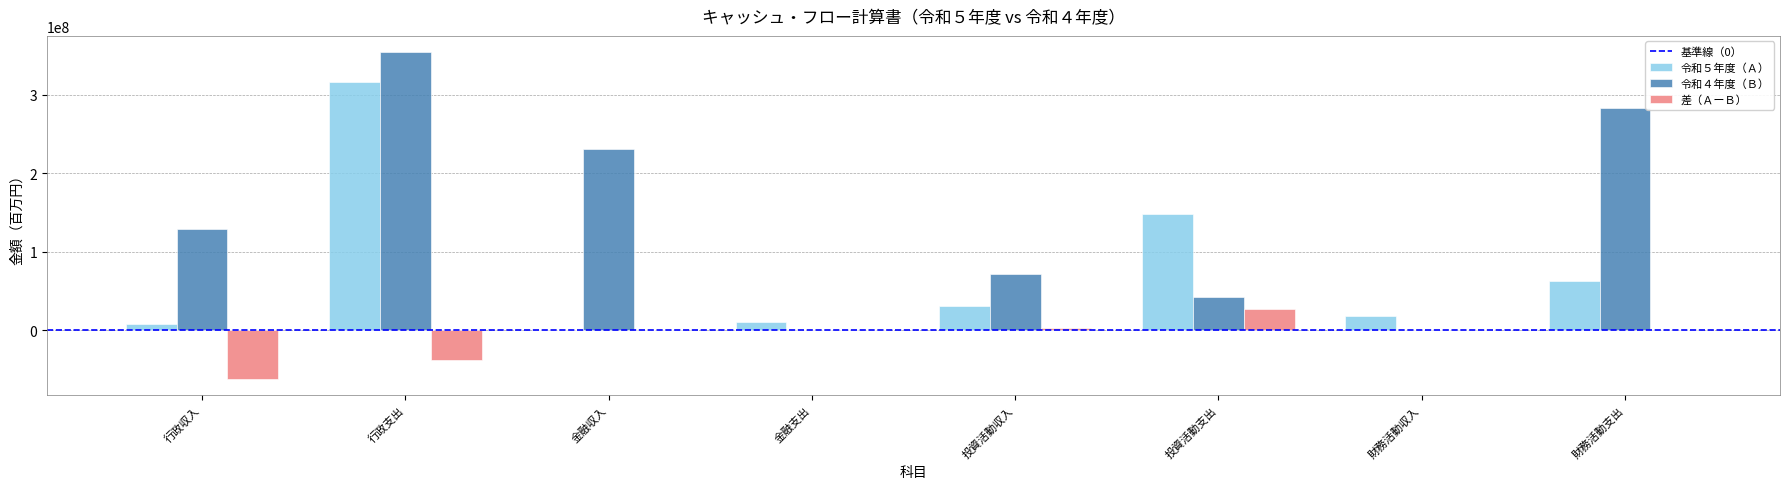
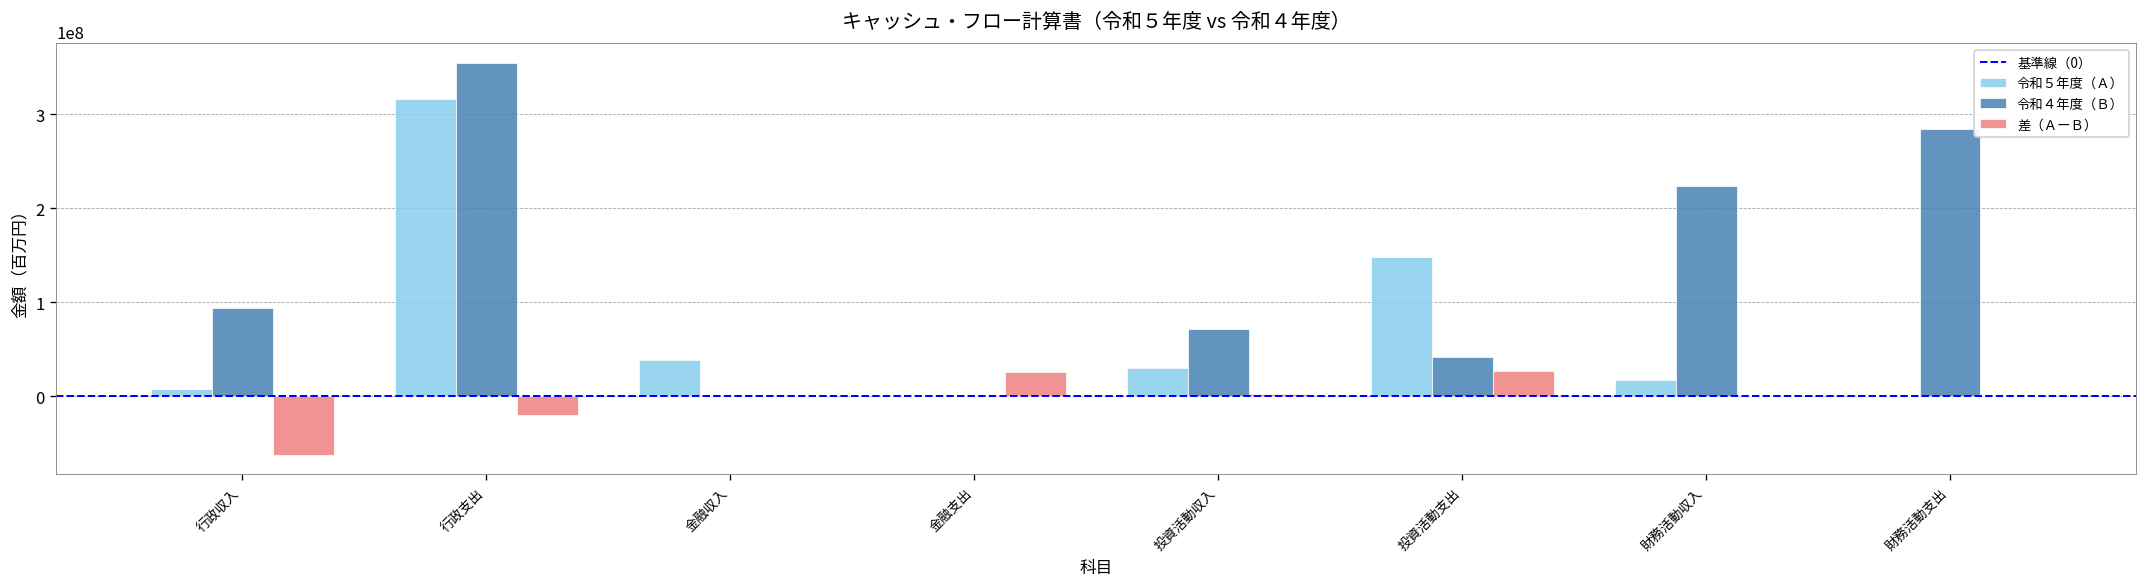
令和４年度（Ｂ）, 行政収入: 130000000 -> 90000000
差（ＡーＢ）, 行政支出: -40000000 -> -20000000
令和５年度（Ａ）, 金融収入: 0 -> 40000000
令和４年度（Ｂ）, 金融収入: 230000000 -> 0
令和５年度（Ａ）, 金融支出: 10000000 -> 0
差（ＡーＢ）, 金融支出: 0 -> 30000000
令和４年度（Ｂ）, 財務活動収入: 0 -> 220000000
令和５年度（Ａ）, 財務活動支出: 60000000 -> 0
